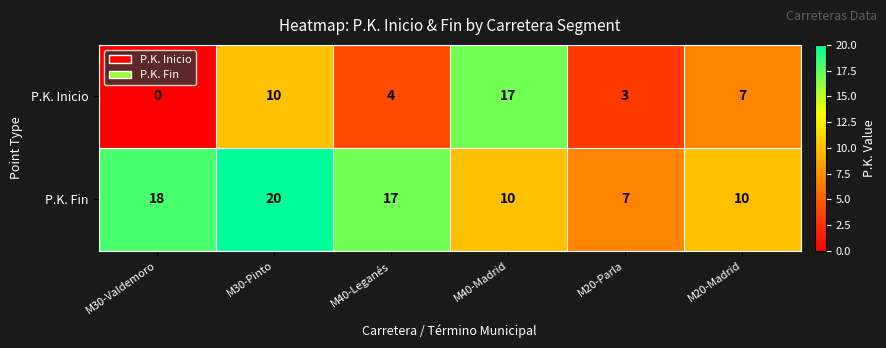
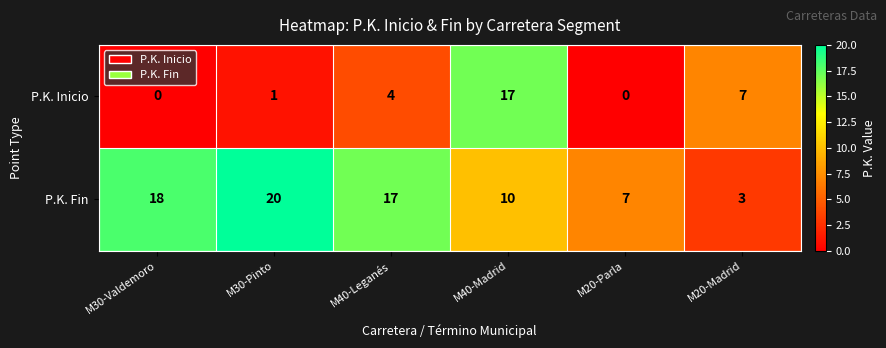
P.K. Inicio, M30-Pinto: 10 -> 1
P.K. Inicio, M20-Parla: 3 -> 0
P.K. Fin, M20-Madrid: 10 -> 3
